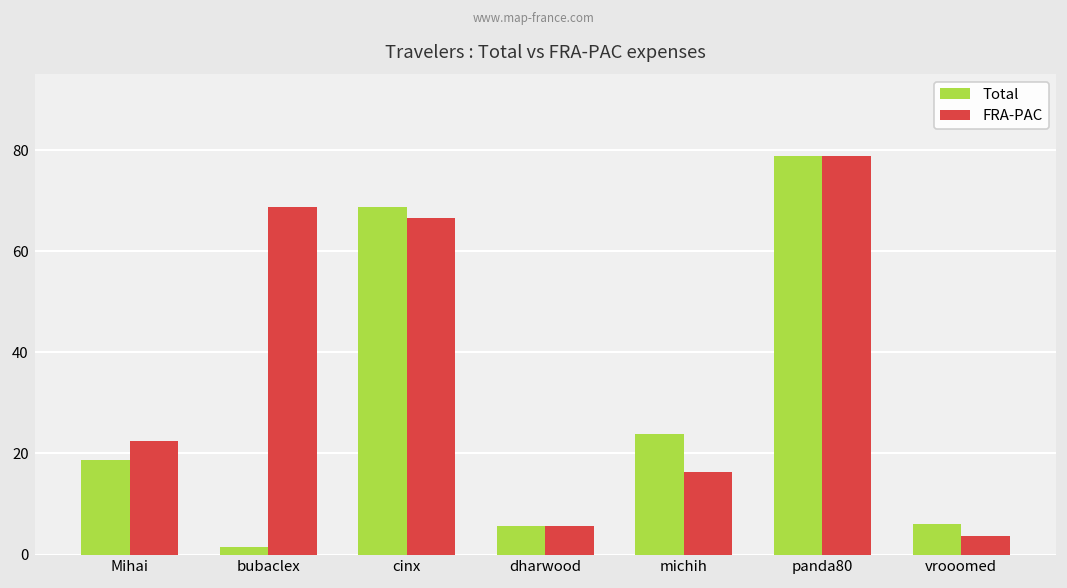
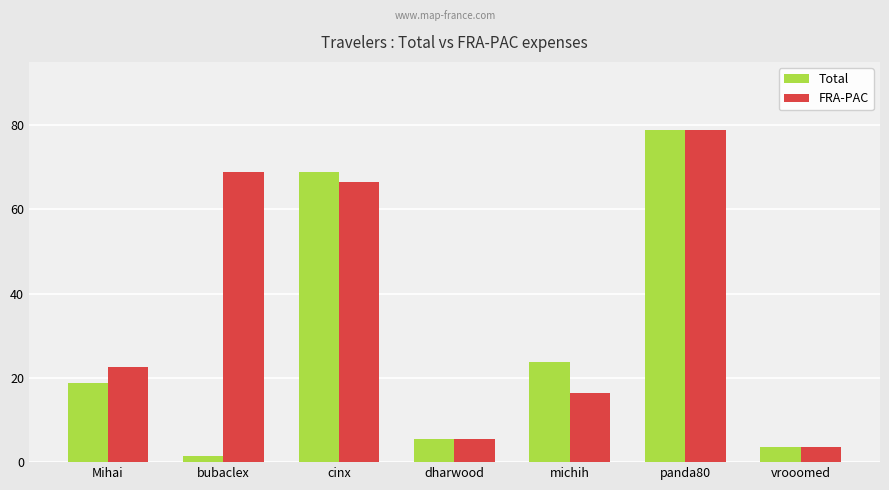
Total, vrooomed: 6 -> 4
